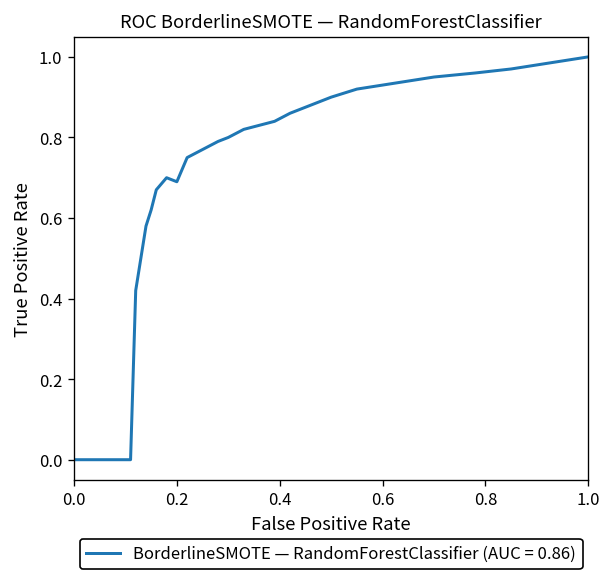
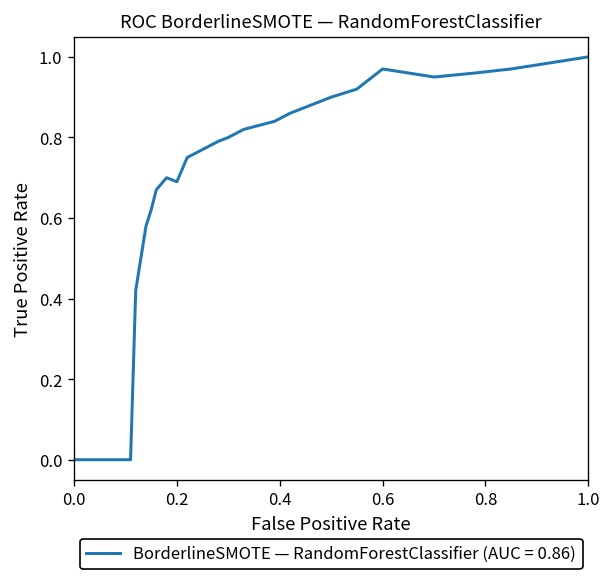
0.6: 0.93 -> 0.97
